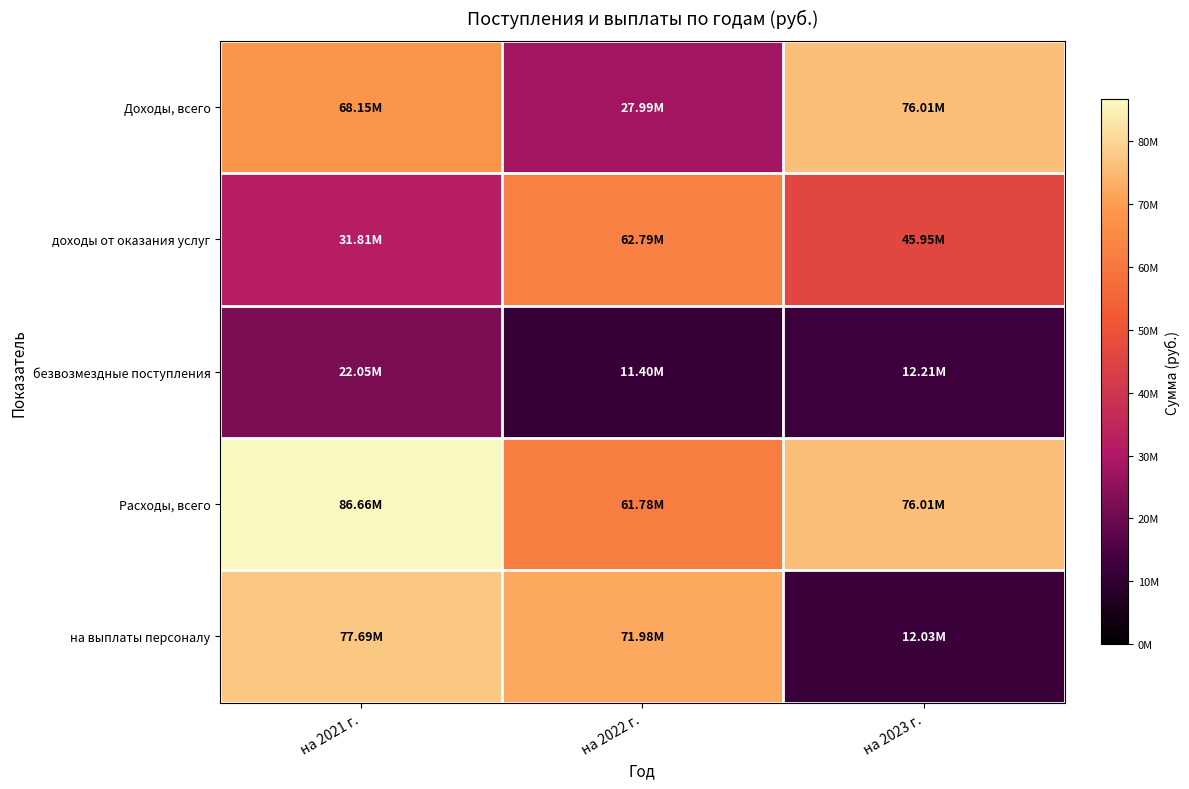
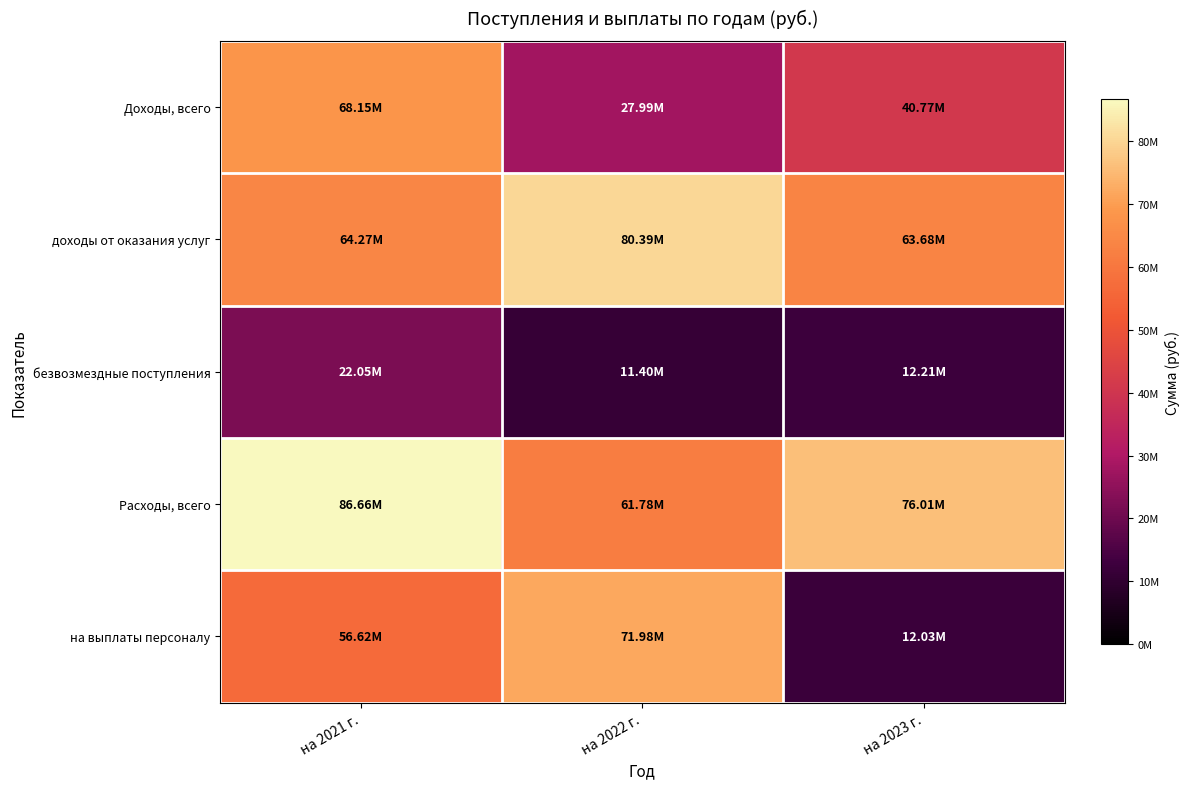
Доходы, всего, на 2023 г.: 76.01M -> 40.77M
доходы от оказания услуг, на 2021 г.: 31.81M -> 64.27M
доходы от оказания услуг, на 2022 г.: 62.79M -> 80.39M
доходы от оказания услуг, на 2023 г.: 45.95M -> 63.68M
на выплаты персоналу, на 2021 г.: 77.69M -> 56.62M
